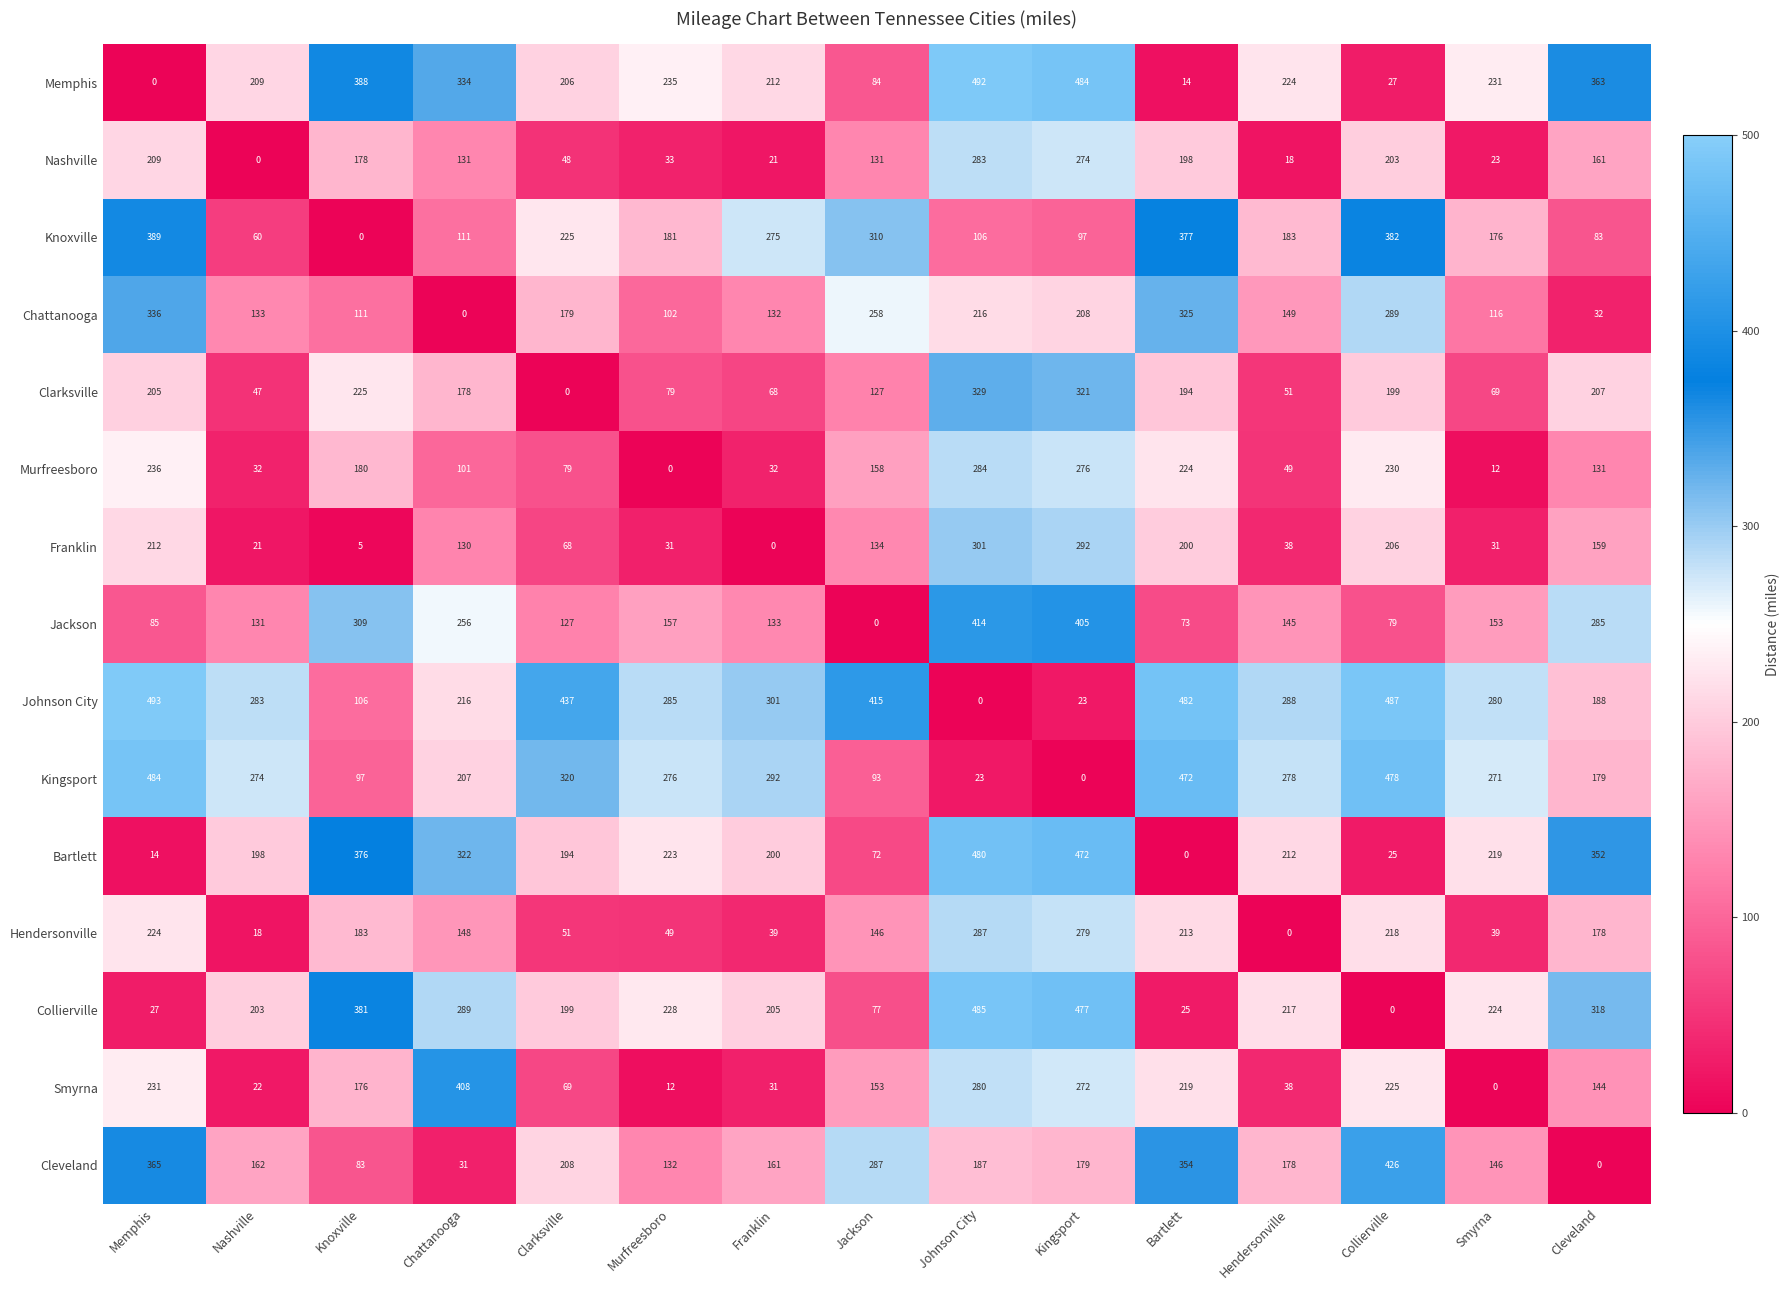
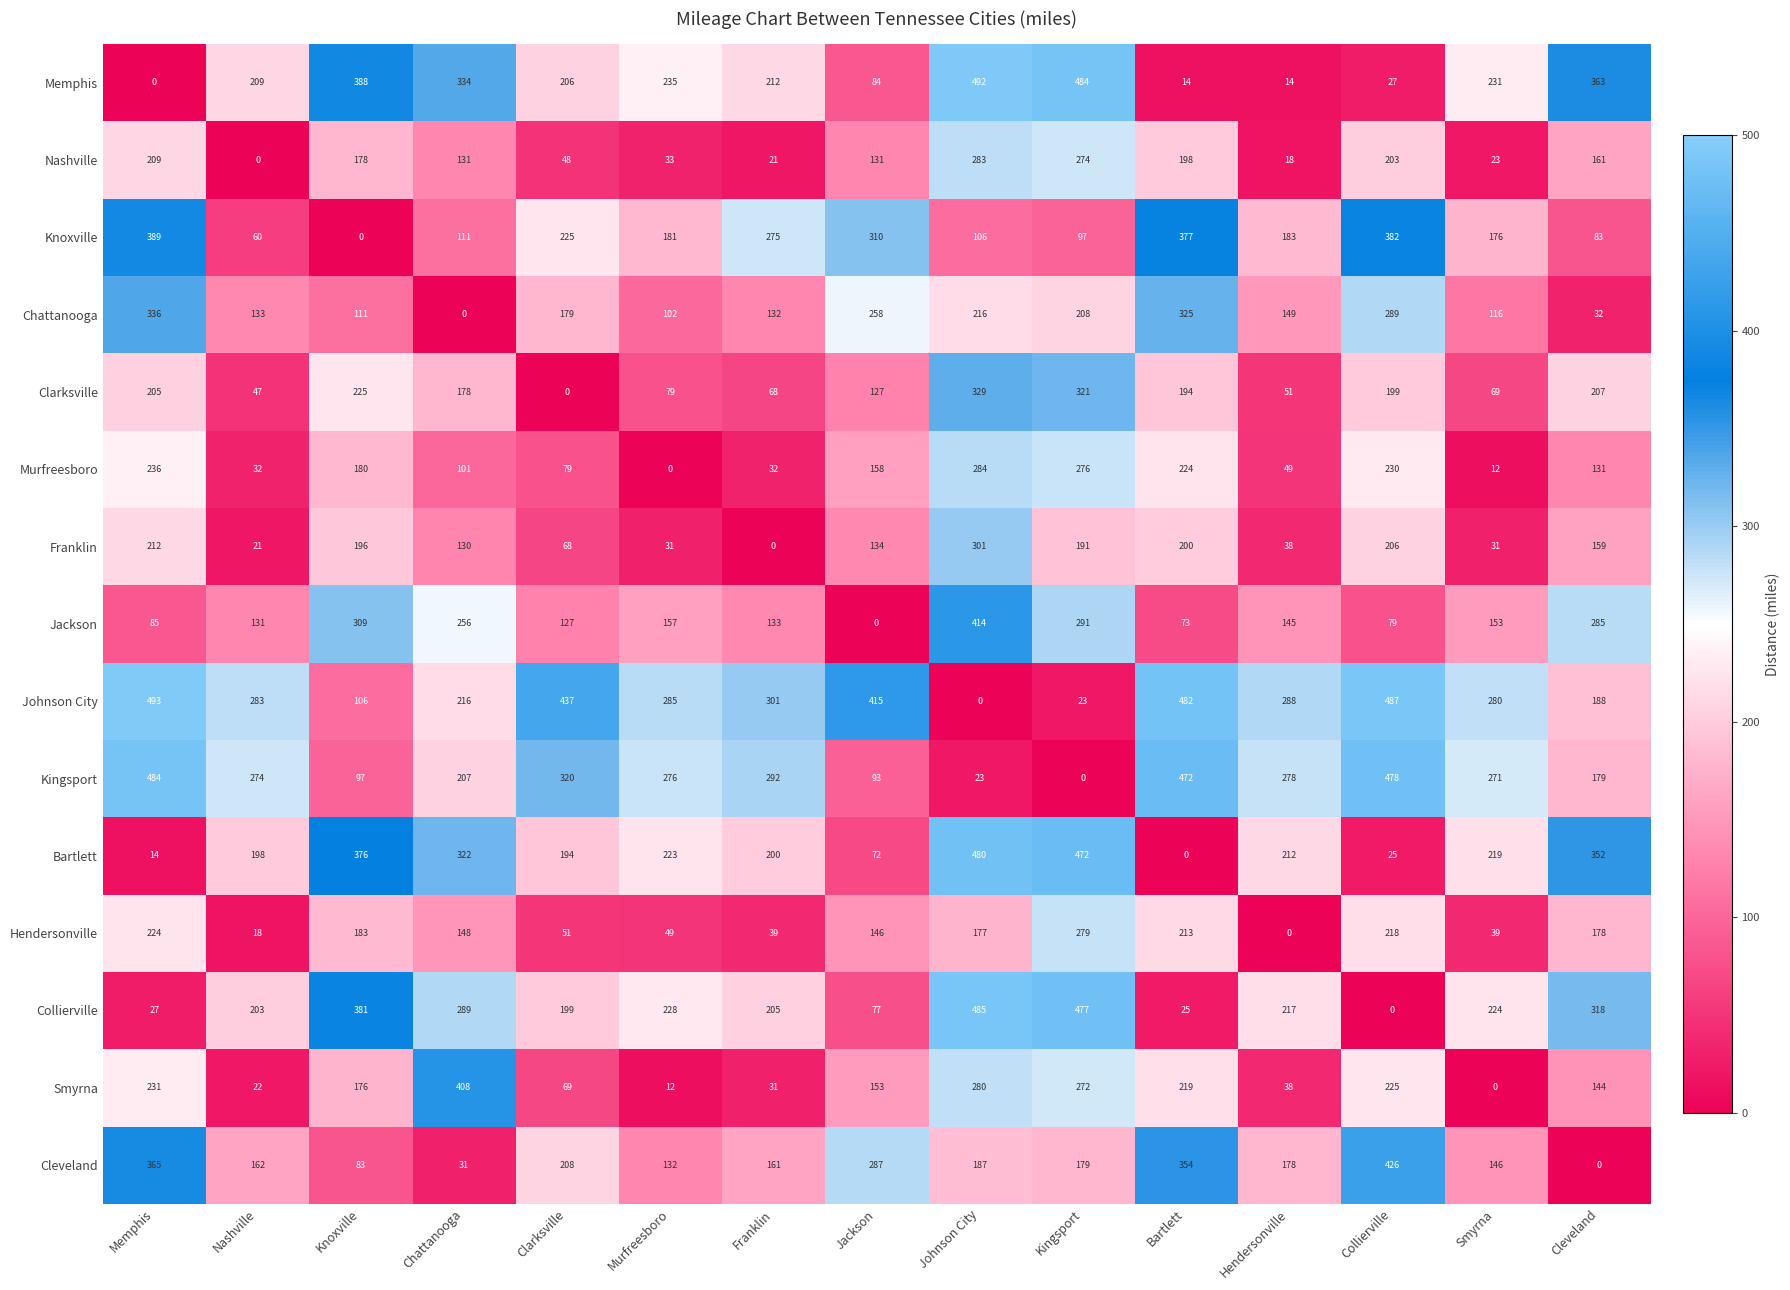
Memphis, Hendersonville: 224 -> 14
Franklin, Knoxville: 5 -> 196
Franklin, Kingsport: 292 -> 191
Jackson, Kingsport: 405 -> 291
Hendersonville, Johnson City: 287 -> 177
